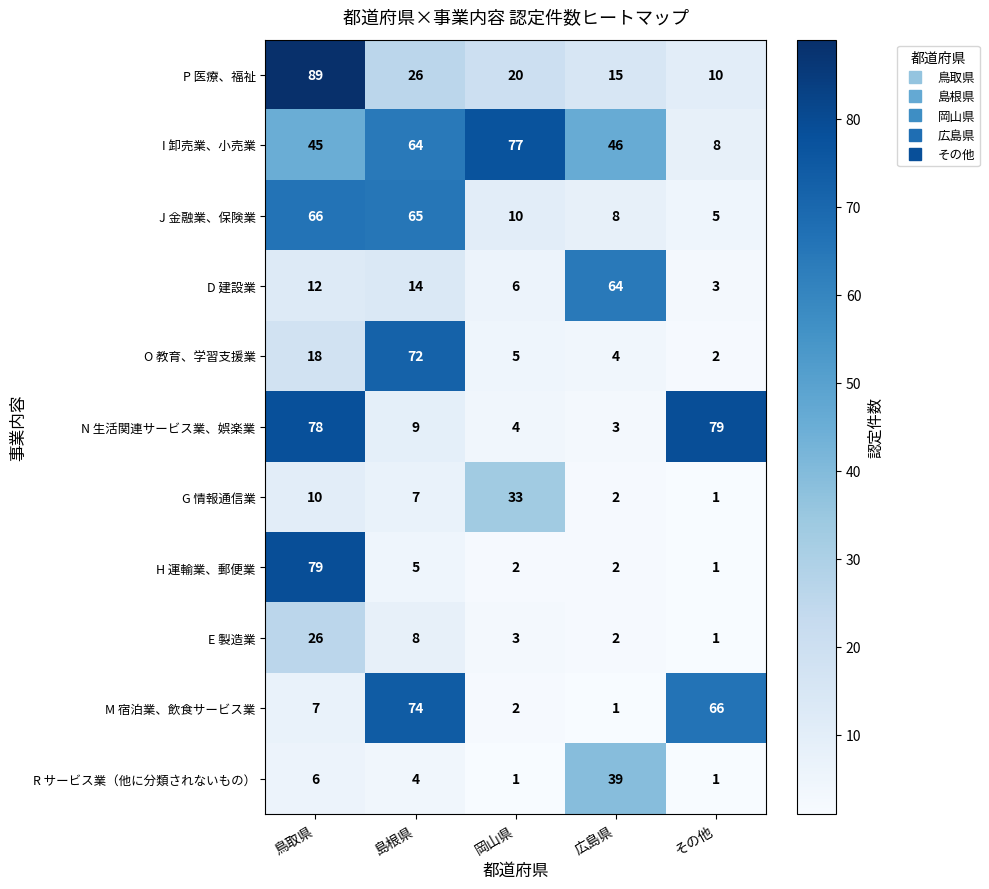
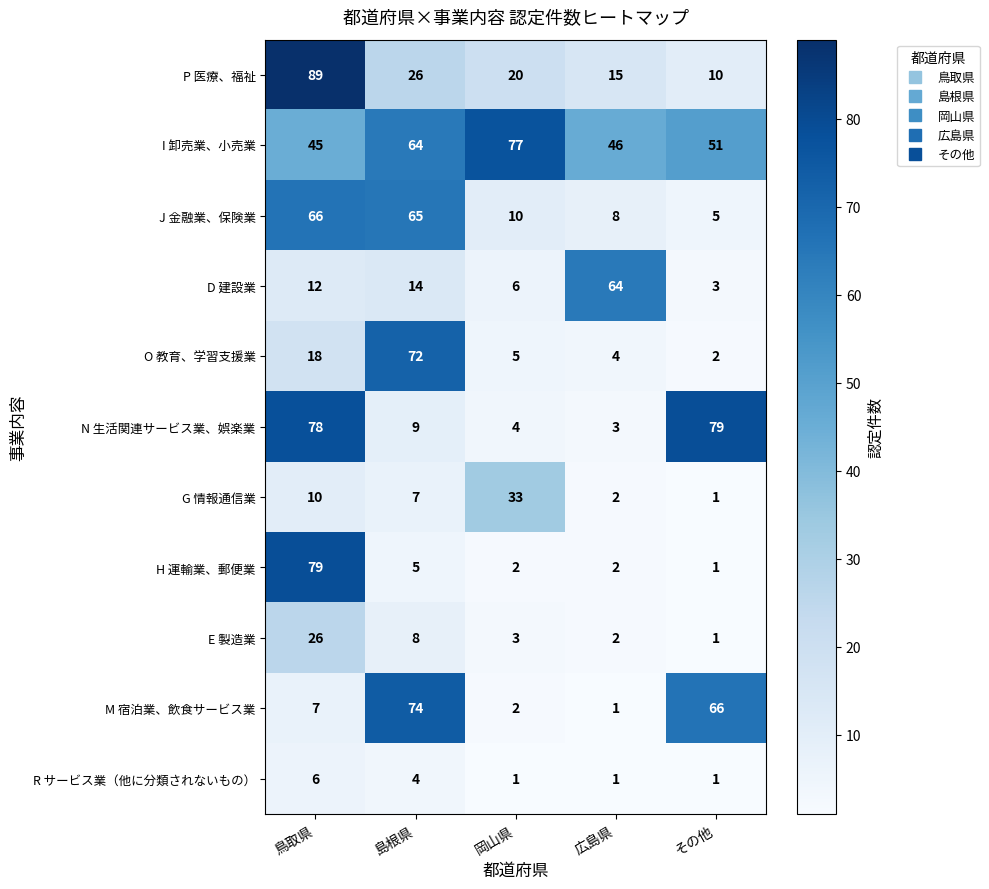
I 卸売業、小売業, その他: 8 -> 51
R サービス業（他に分類されないもの）, 広島県: 39 -> 1
